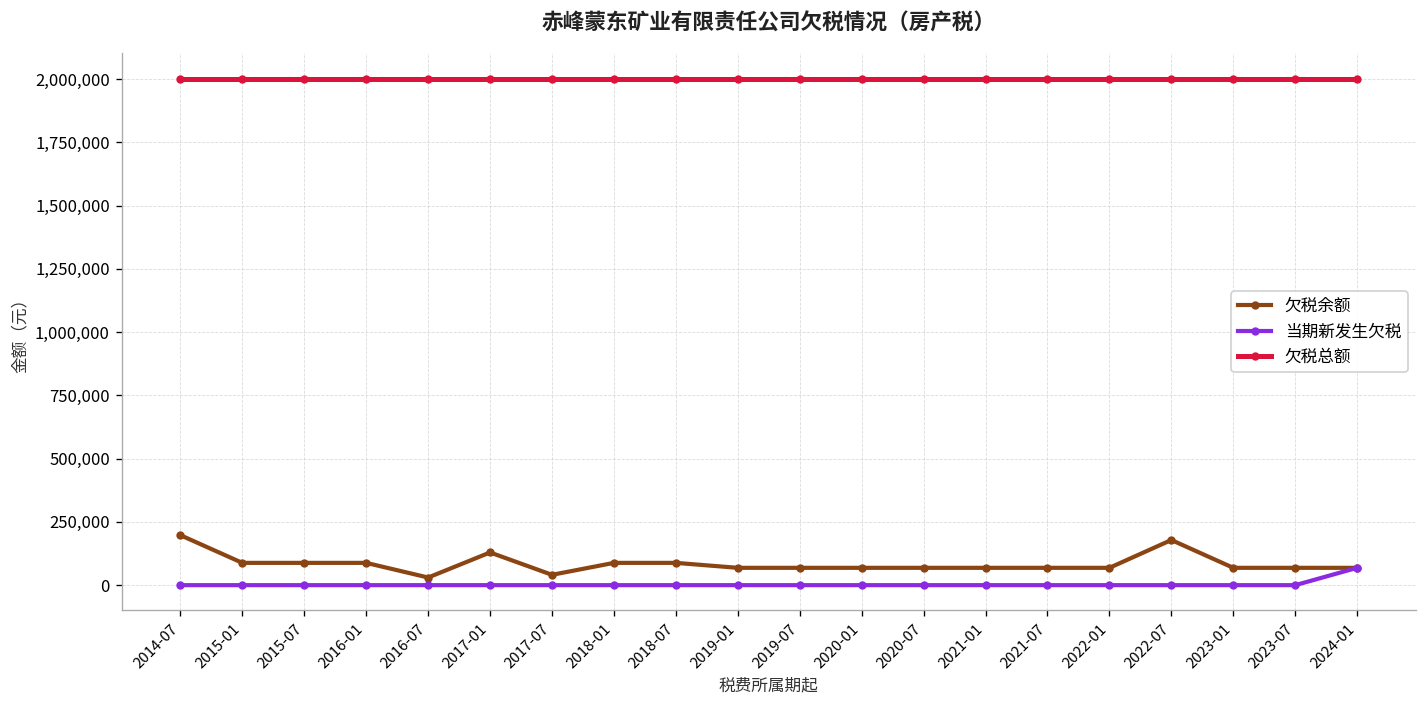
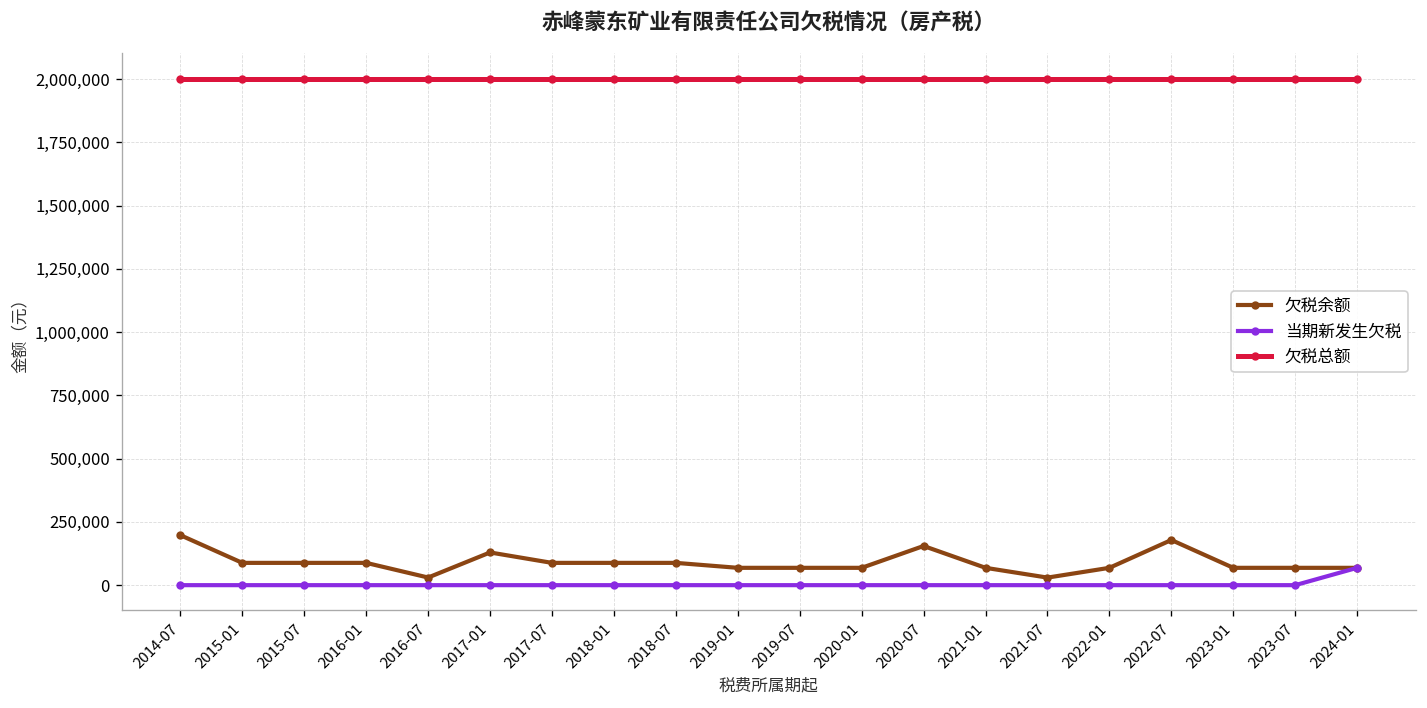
欠税余额, 2017-07: 40,000 -> 90,000
欠税余额, 2020-07: 70,000 -> 150,000
欠税余额, 2021-07: 70,000 -> 30,000
